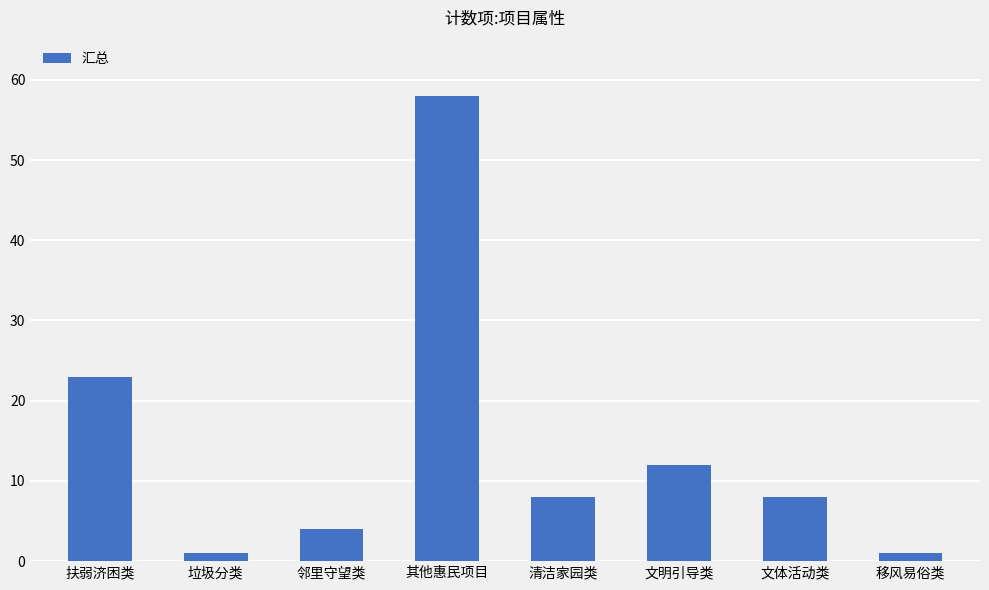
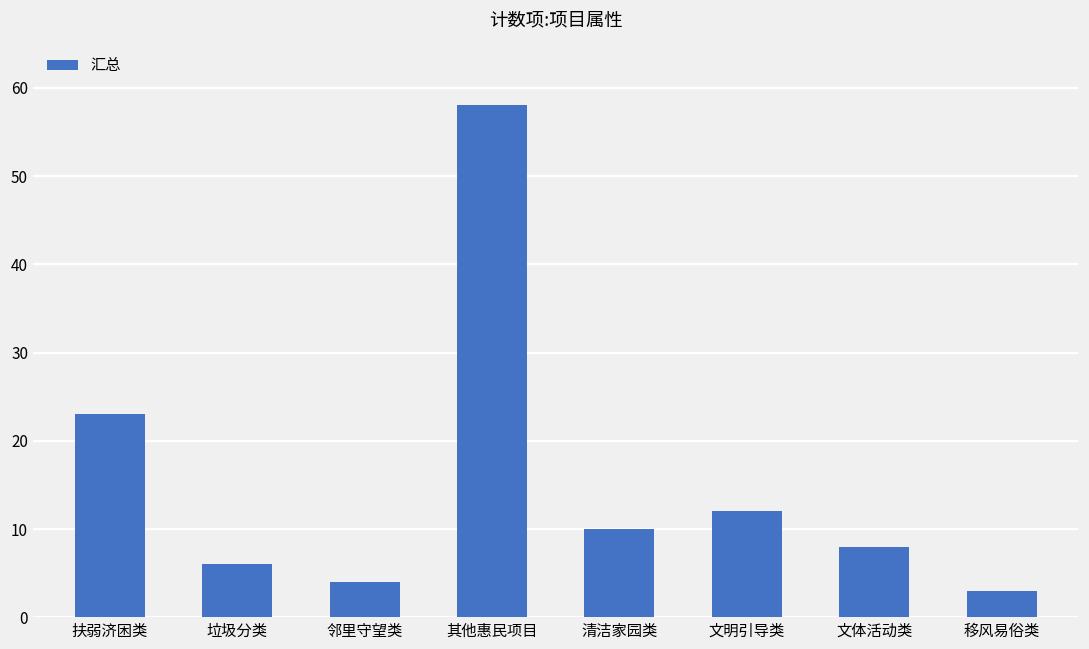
垃圾分类: 1 -> 6
清洁家园类: 8 -> 10
移风易俗类: 1 -> 3
